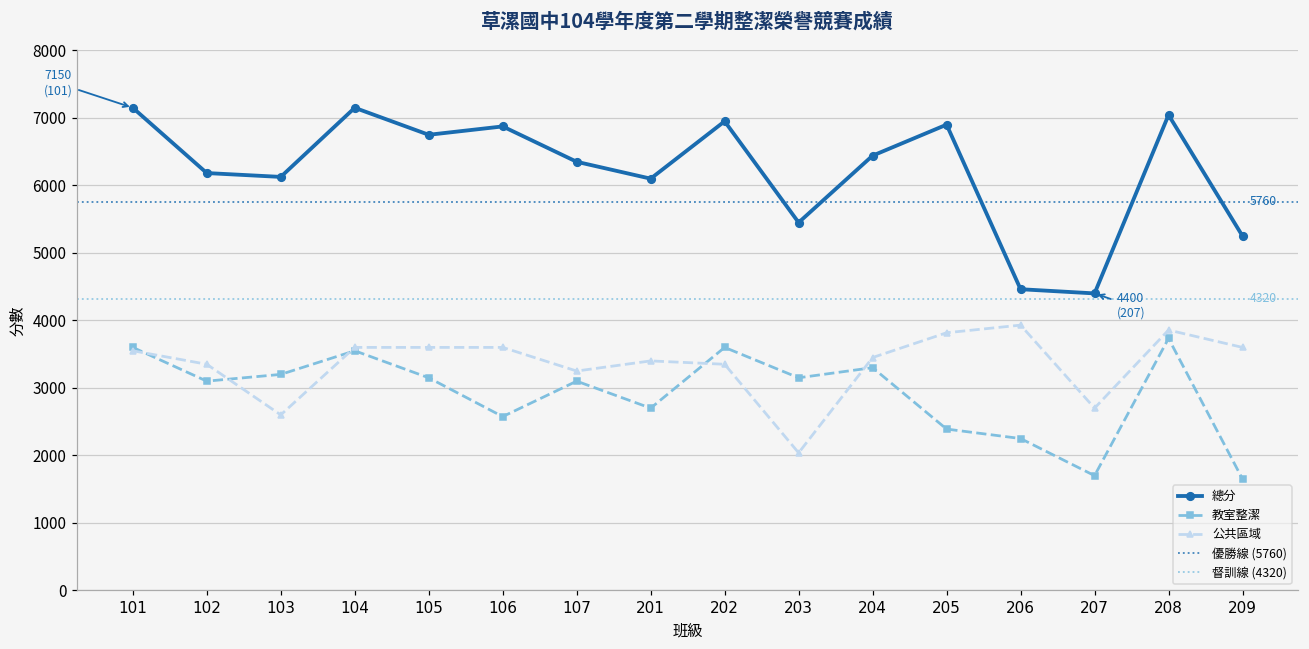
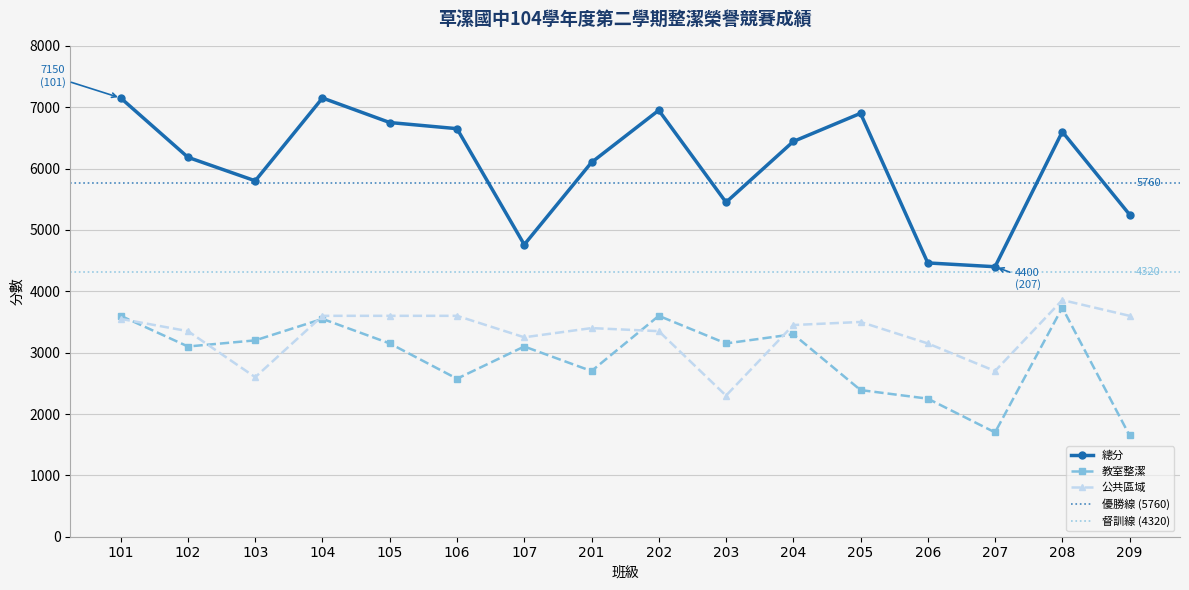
總分, 103: 6100 -> 5800
總分, 106: 6900 -> 6700
總分, 107: 6400 -> 4800
公共區域, 203: 2000 -> 2300
公共區域, 205: 3800 -> 3500
公共區域, 206: 3900 -> 3200
總分, 208: 7000 -> 6600
